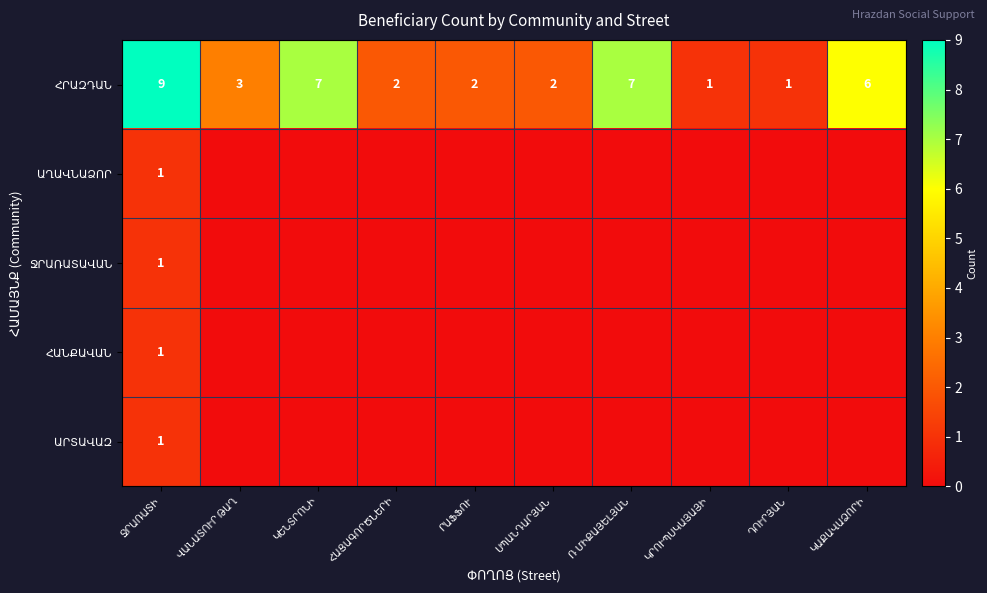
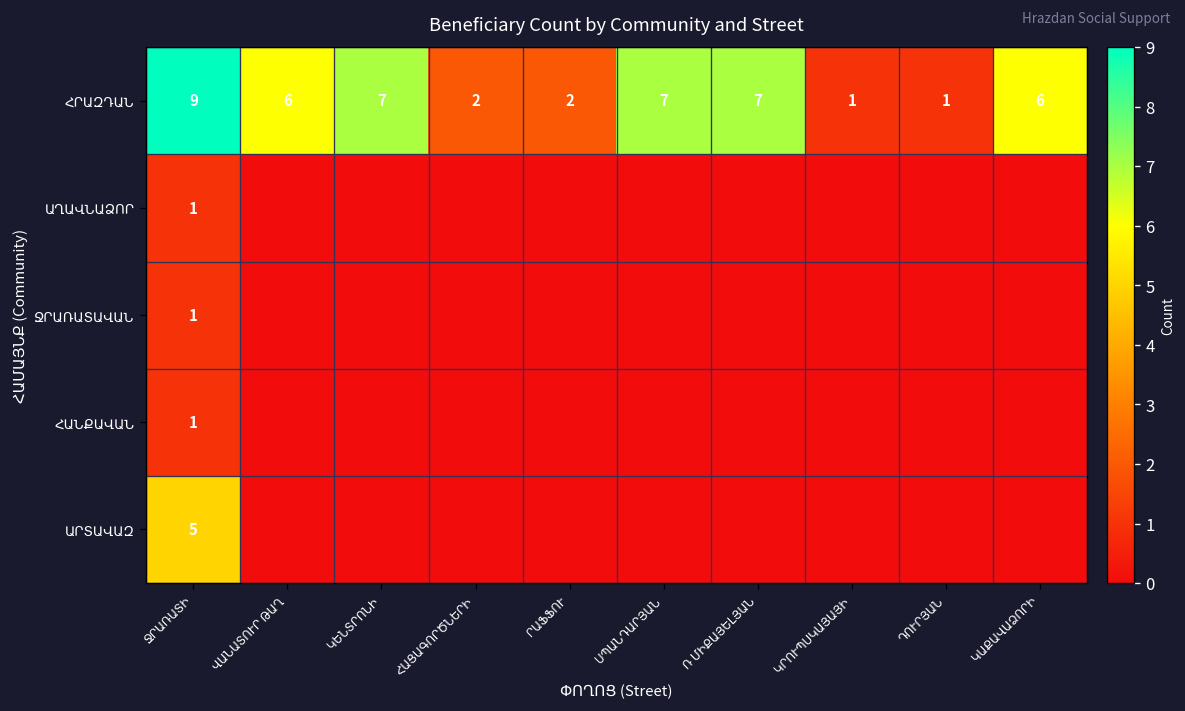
ՀՐԱԶԴԱՆ, ՎԱՆԱՏՈՒՐ ԹԱՂ: 3 -> 6
ՀՐԱԶԴԱՆ, ՍՊԱՆԴԱՐՅԱՆ: 2 -> 7
ԱՐՏԱՎԱԶ, ՋՐԱՌԱՏԻ: 1 -> 5
